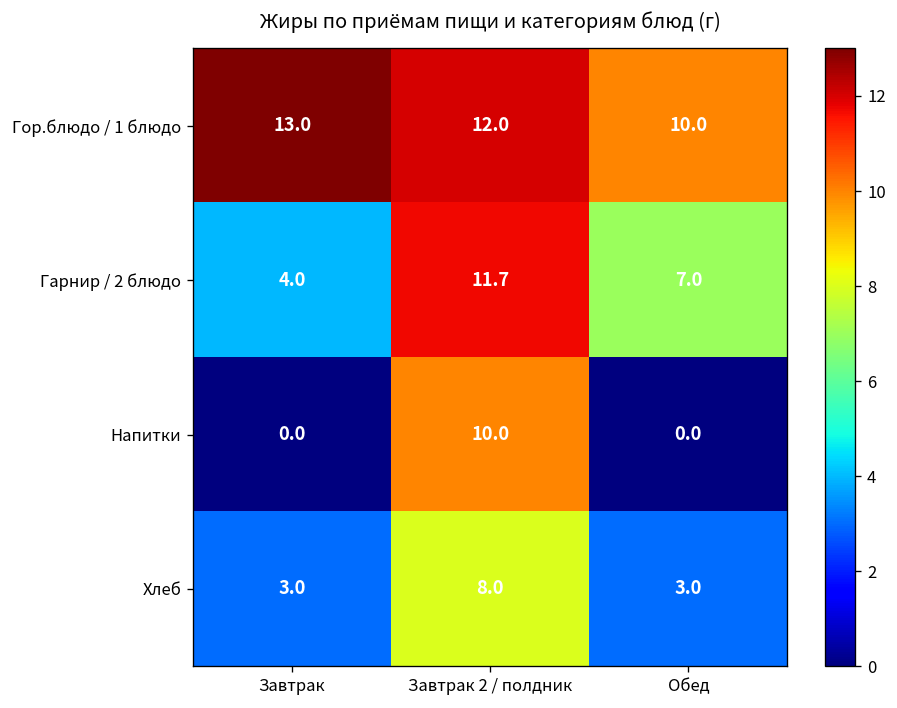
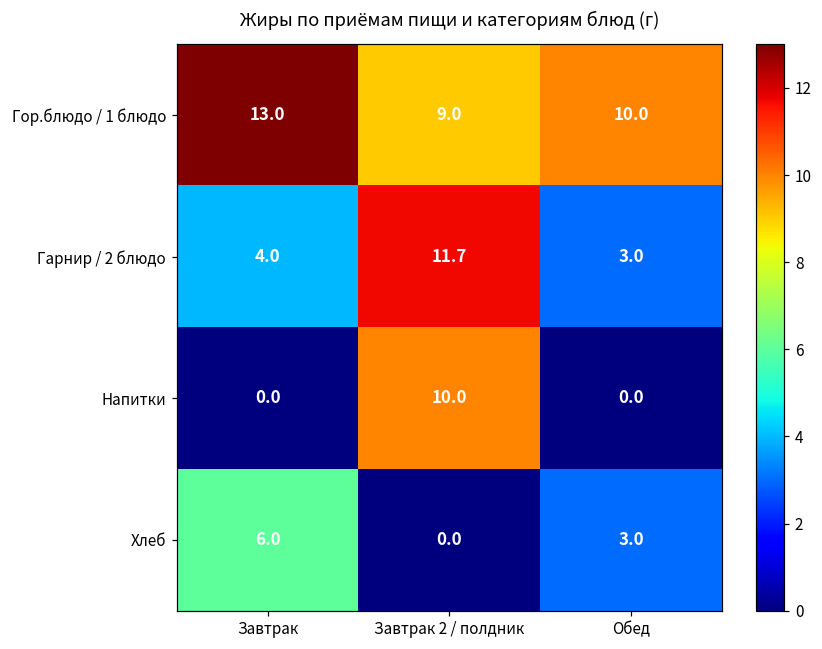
Гор.блюдо / 1 блюдо, Завтрак 2 / полдник: 12.0 -> 9.0
Гарнир / 2 блюдо, Обед: 7.0 -> 3.0
Хлеб, Завтрак: 3.0 -> 6.0
Хлеб, Завтрак 2 / полдник: 8.0 -> 0.0
